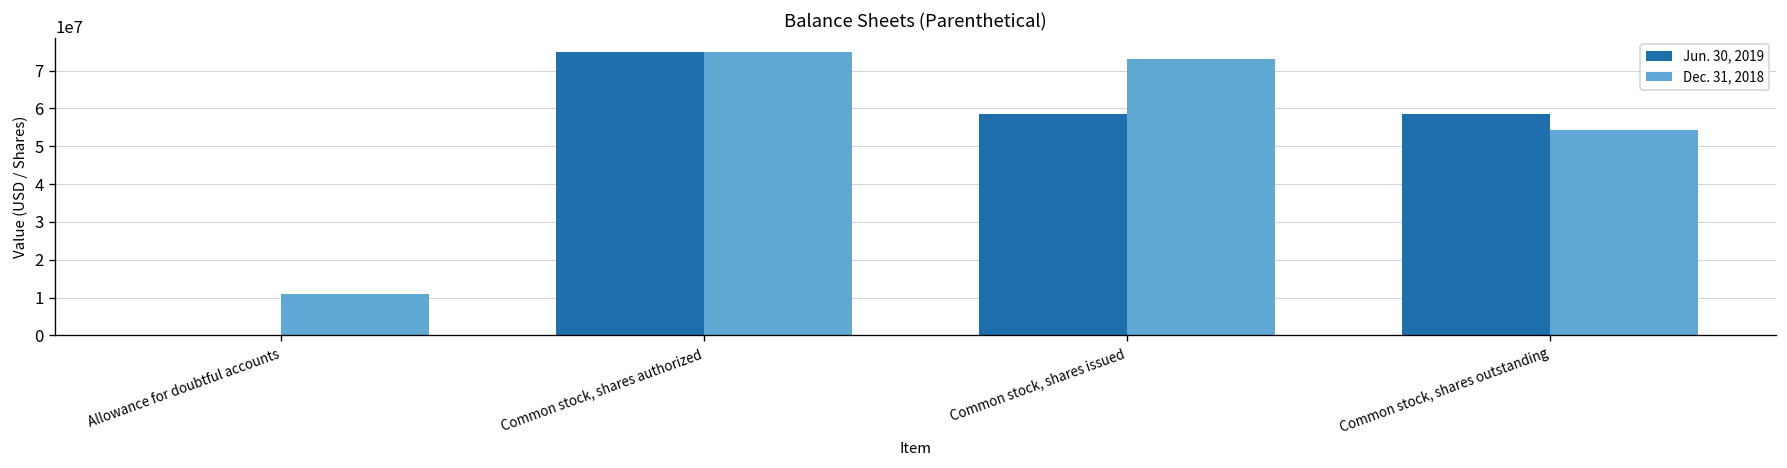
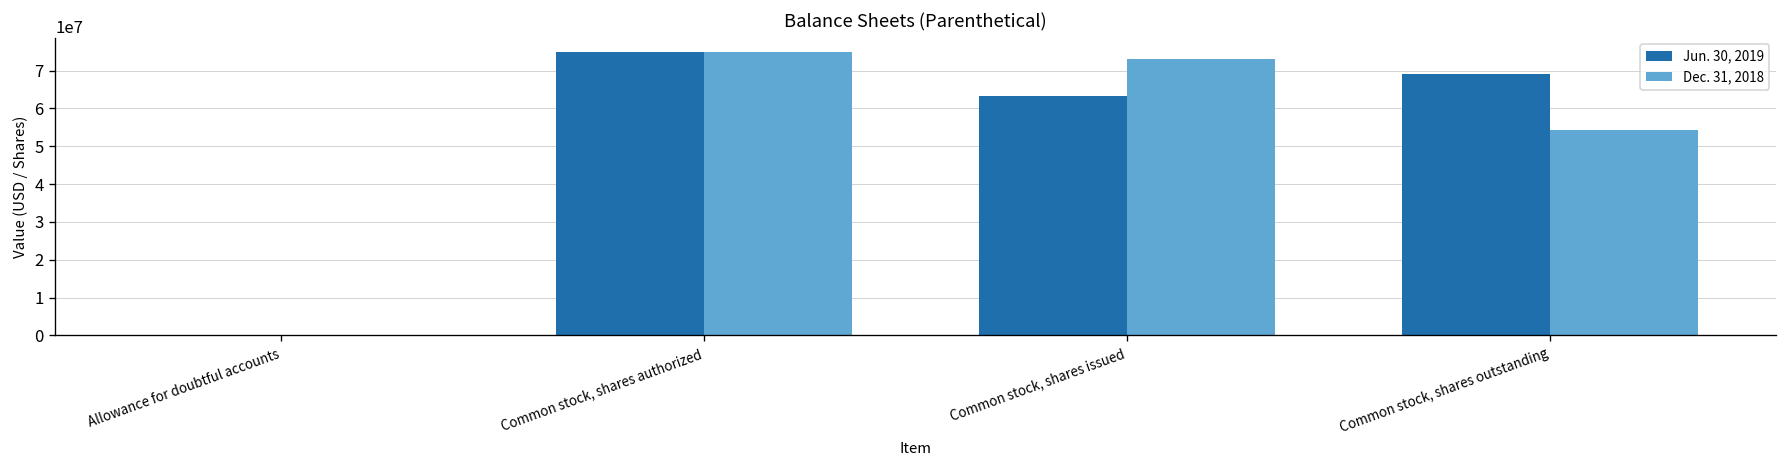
Dec. 31, 2018, Allowance for doubtful accounts: 11000000 -> 0
Jun. 30, 2019, Common stock, shares issued: 59000000 -> 63000000
Jun. 30, 2019, Common stock, shares outstanding: 59000000 -> 69000000
